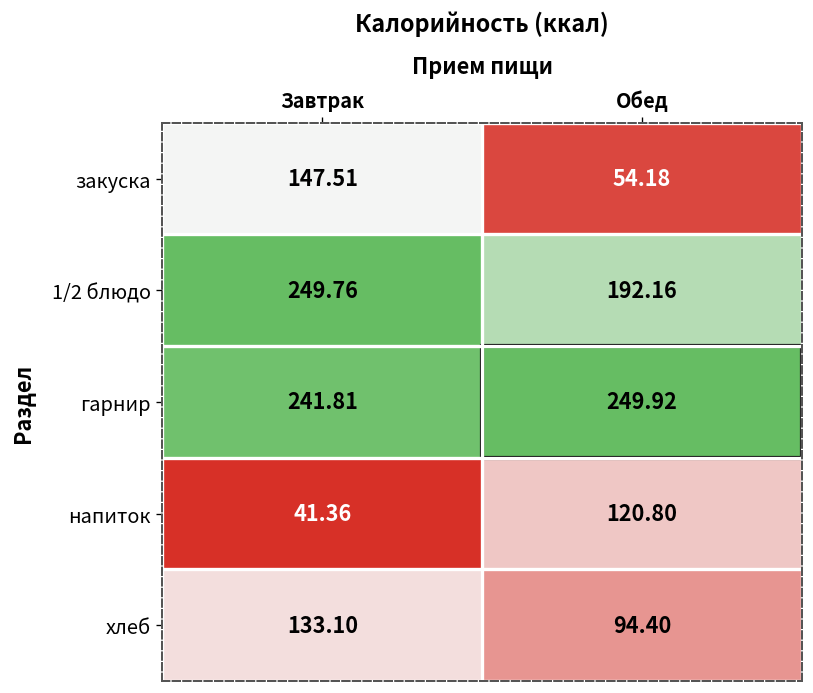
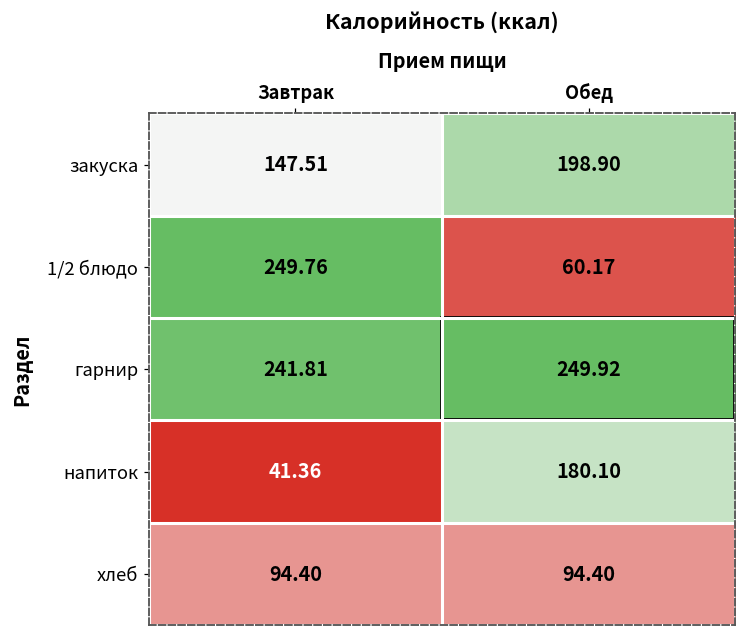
закуска, Обед: 54.18 -> 198.90
1/2 блюдо, Обед: 192.16 -> 60.17
напиток, Обед: 120.80 -> 180.10
хлеб, Завтрак: 133.10 -> 94.40
